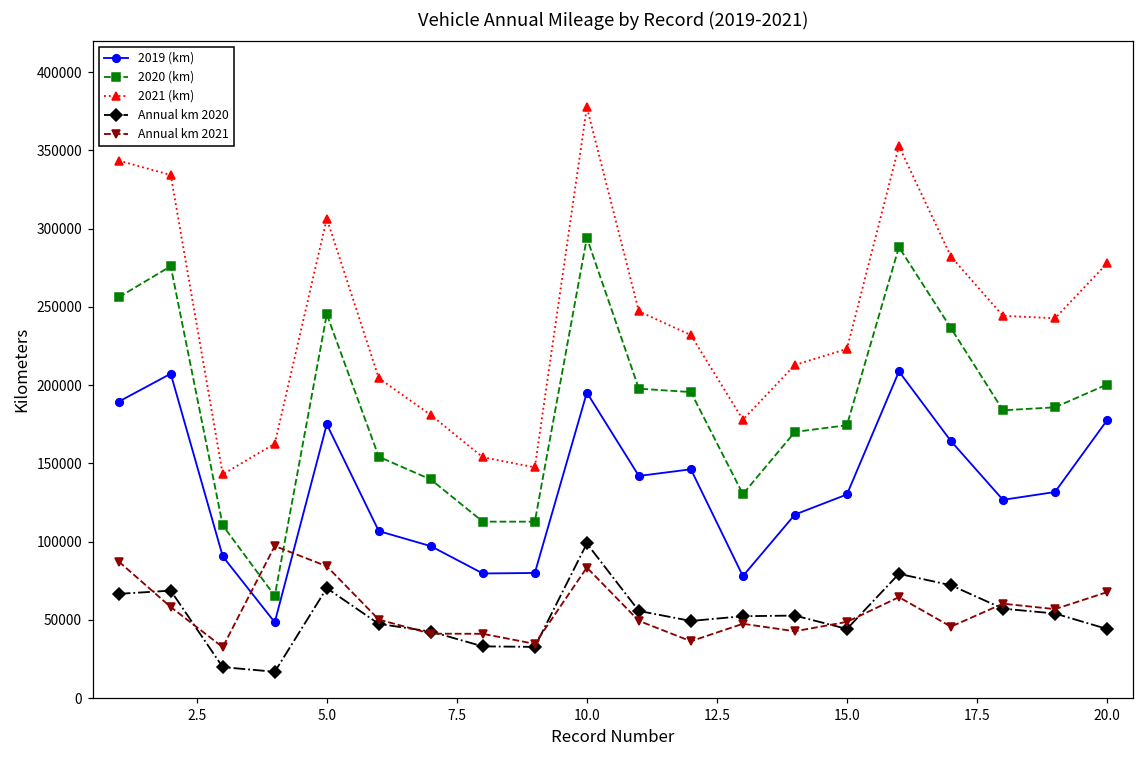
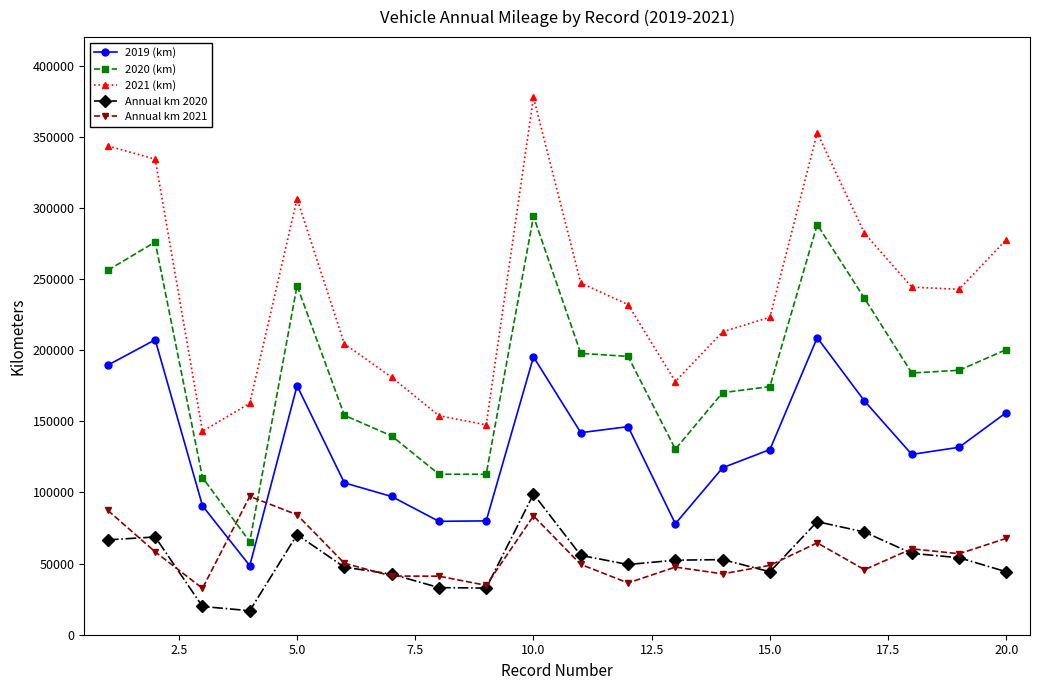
2019 (km), 20.0: 178000 -> 156000
